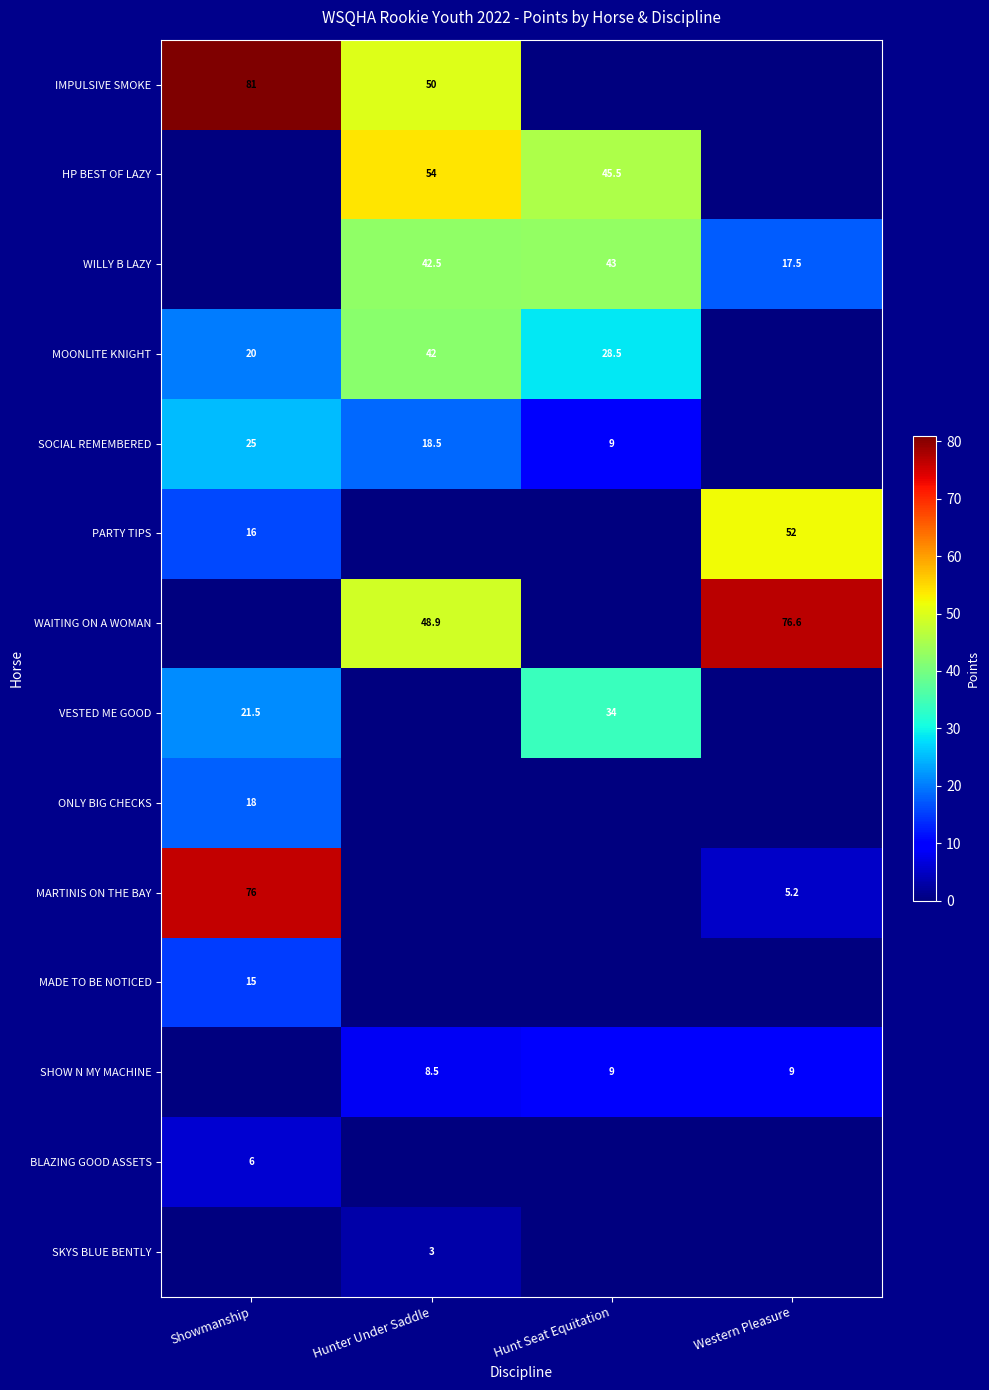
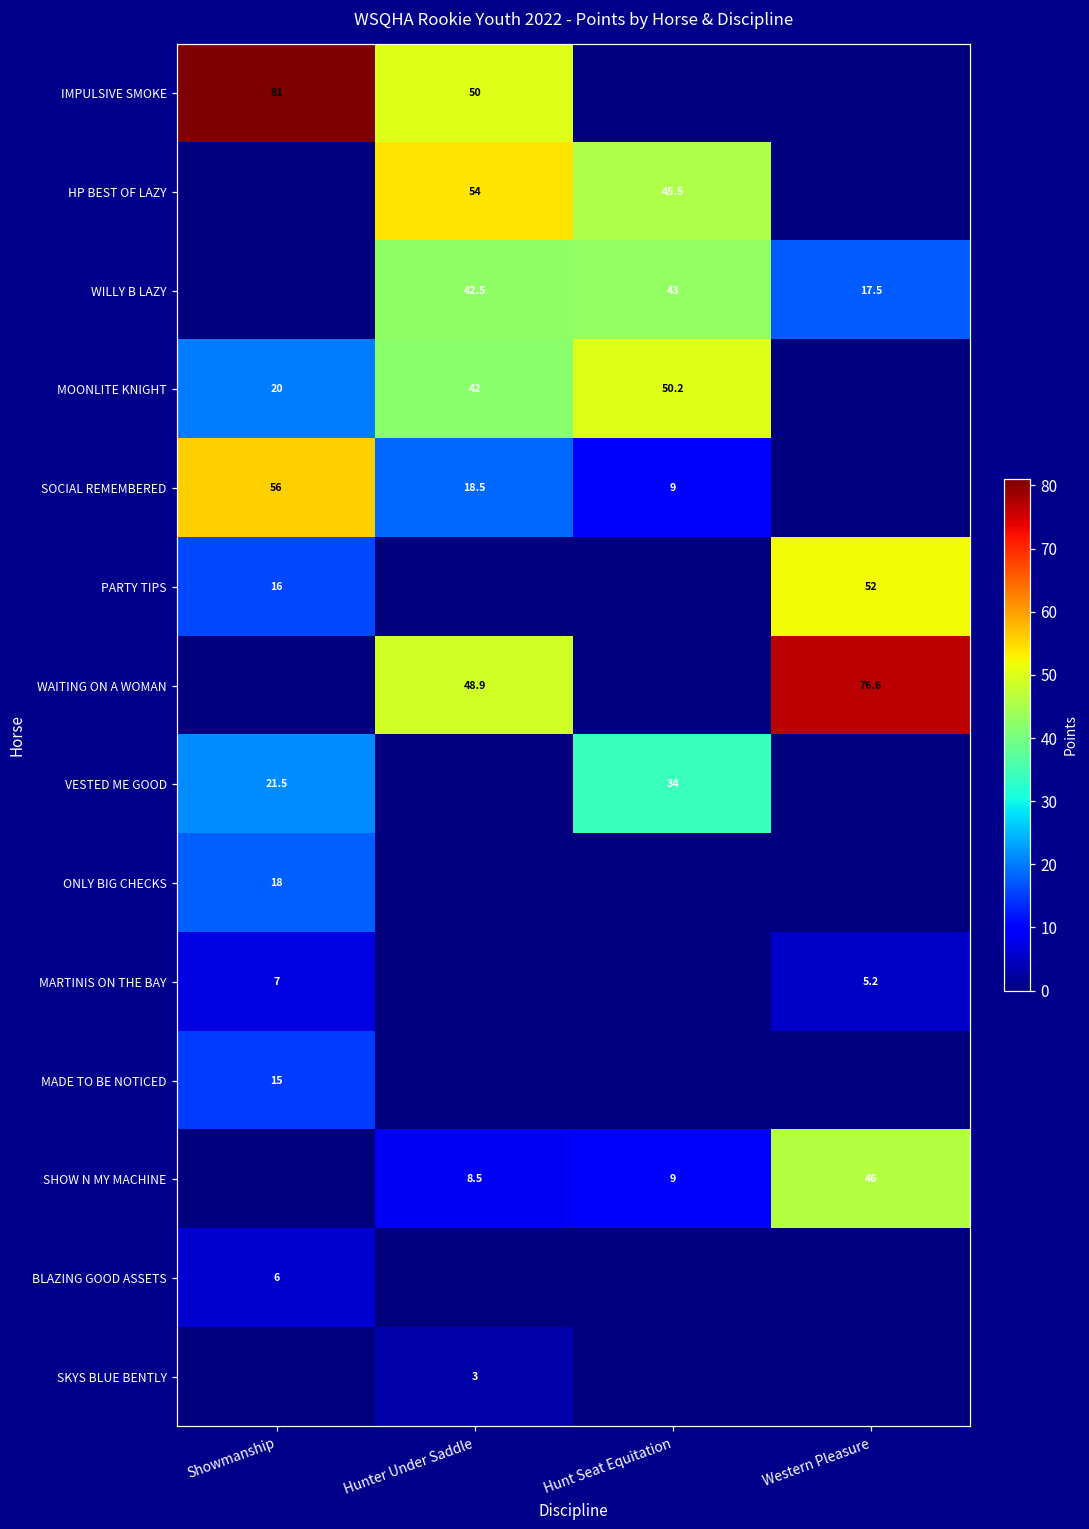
MOONLITE KNIGHT, Hunt Seat Equitation: 28.5 -> 50.2
SOCIAL REMEMBERED, Showmanship: 25 -> 56
MARTINIS ON THE BAY, Showmanship: 76 -> 7
SHOW N MY MACHINE, Western Pleasure: 9 -> 46
